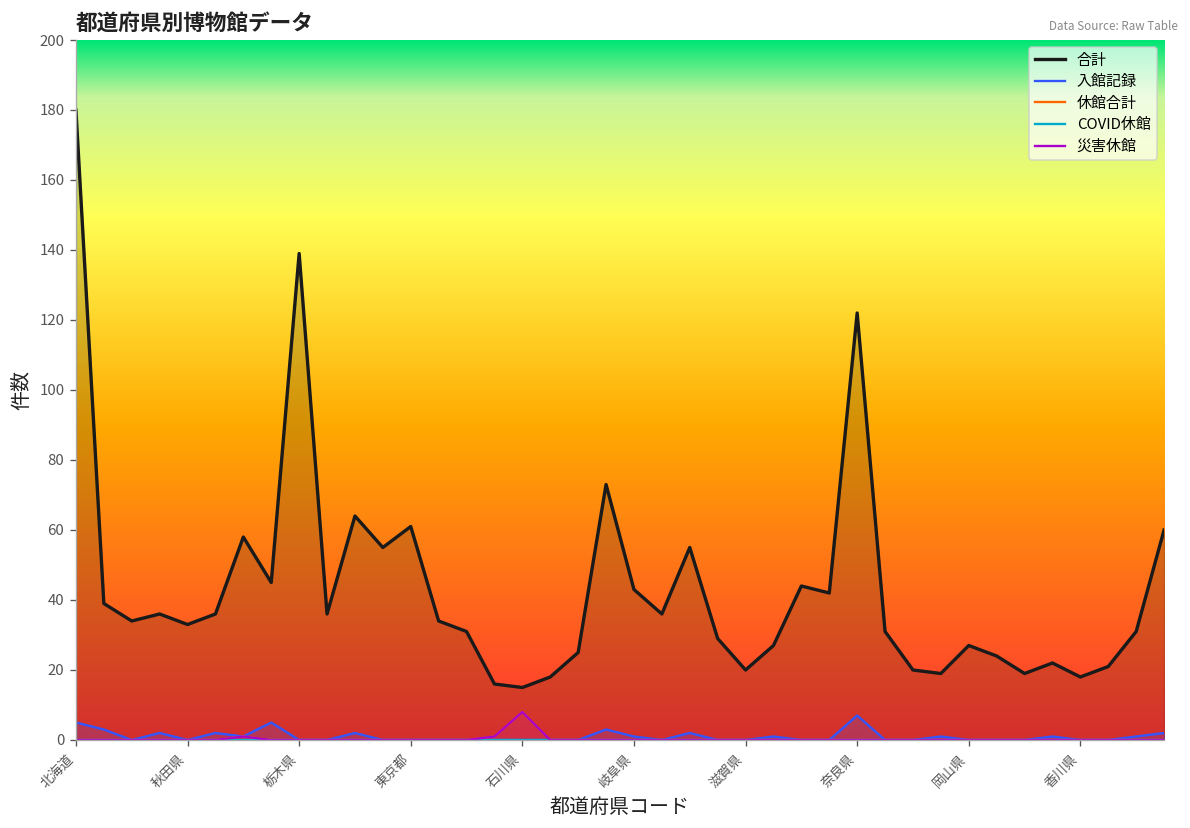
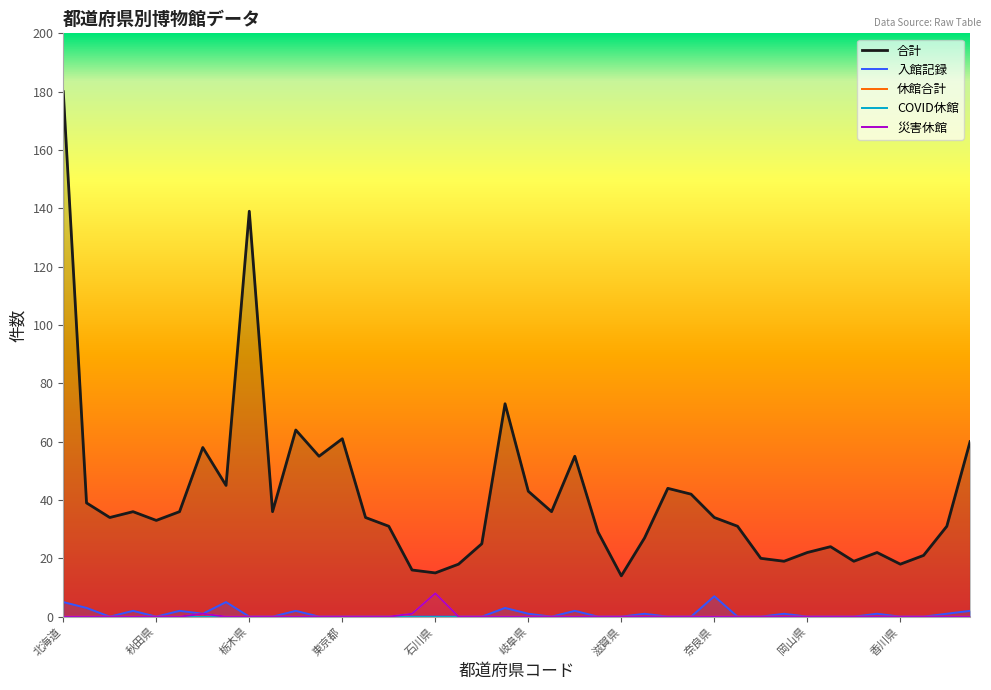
合計, 滋賀県: 20 -> 14
合計, 奈良県: 122 -> 34
合計, 岡山県: 27 -> 22
